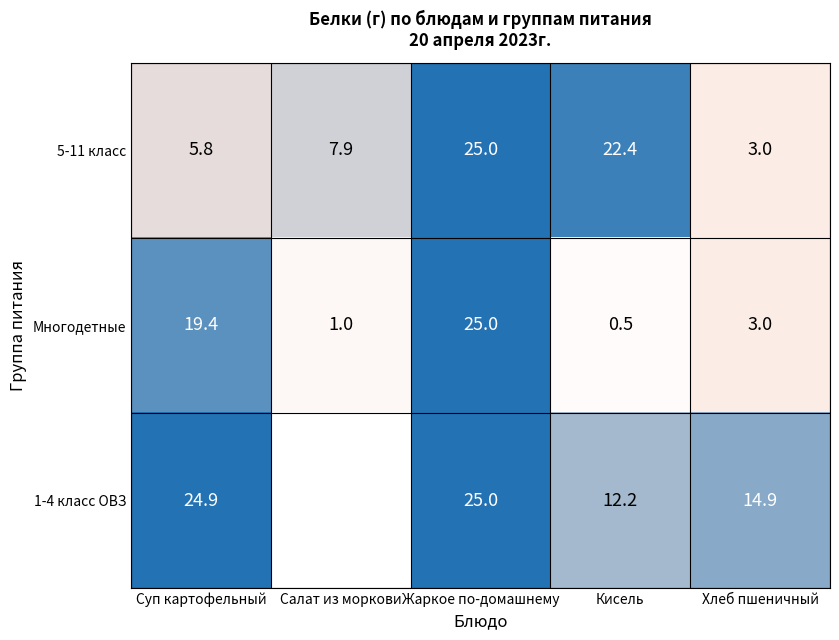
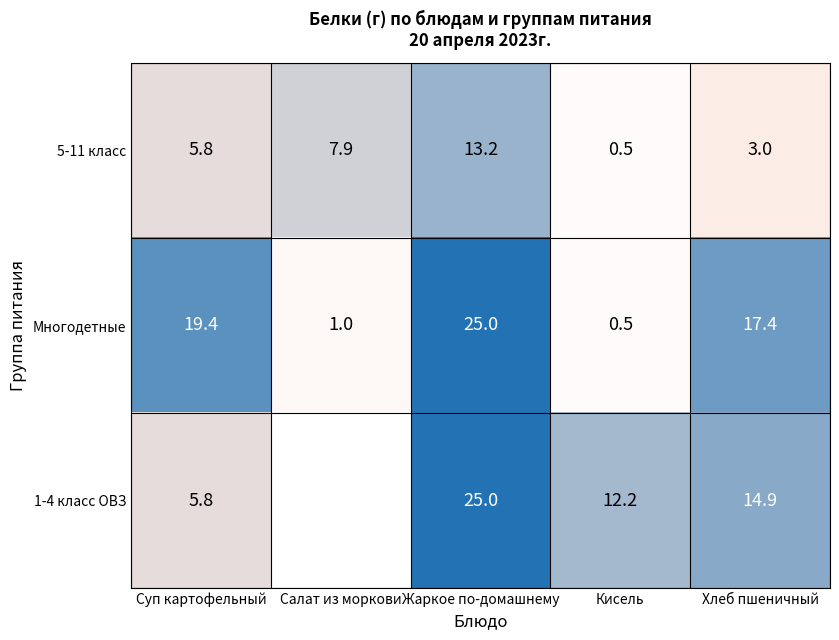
5-11 класс, Жаркое по-домашнему: 25.0 -> 13.2
5-11 класс, Кисель: 22.4 -> 0.5
Многодетные, Хлеб пшеничный: 3.0 -> 17.4
1-4 класс ОВЗ, Суп картофельный: 24.9 -> 5.8
